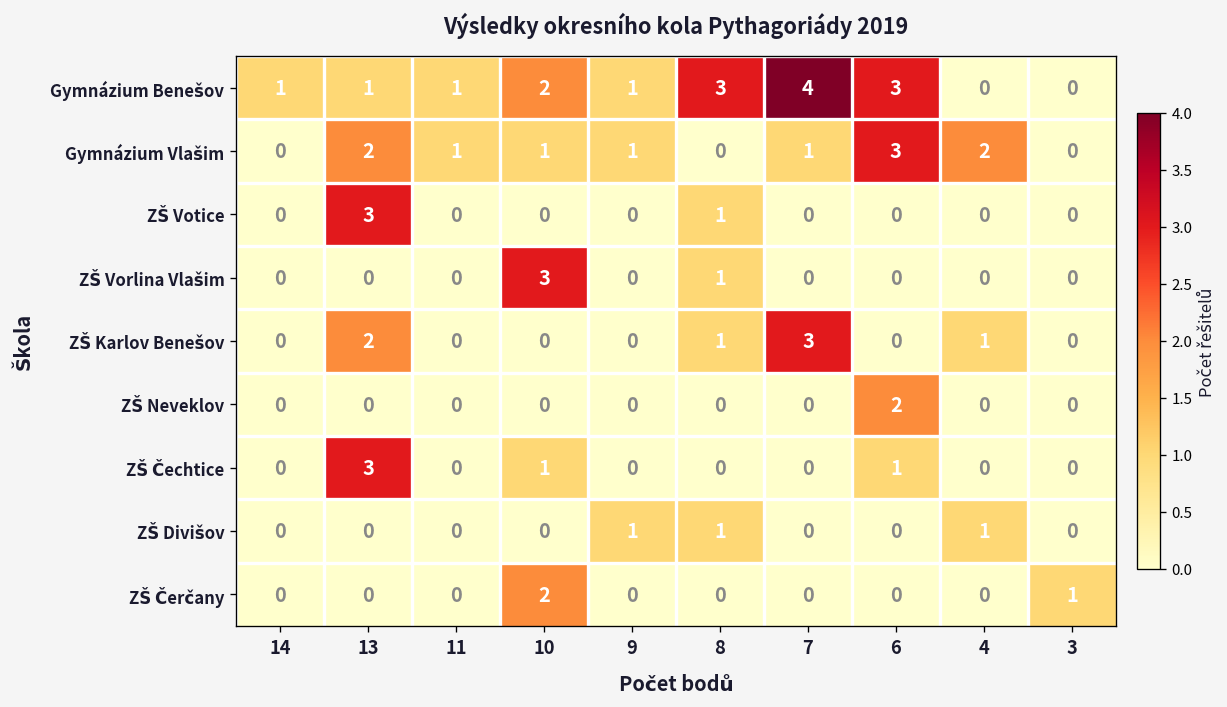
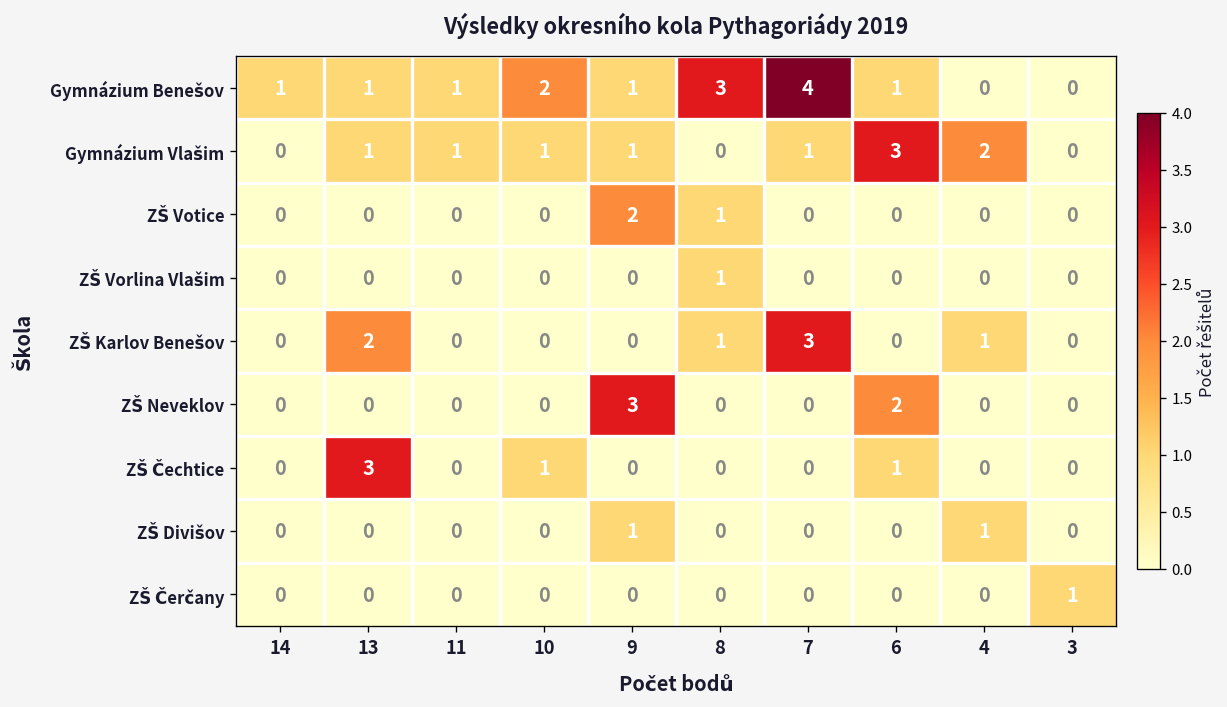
Gymnázium Benešov, 6: 3 -> 1
Gymnázium Vlašim, 13: 2 -> 1
ZŠ Votice, 13: 3 -> 0
ZŠ Votice, 9: 0 -> 2
ZŠ Vorlina Vlašim, 10: 3 -> 0
ZŠ Neveklov, 9: 0 -> 3
ZŠ Divišov, 8: 1 -> 0
ZŠ Čerčany, 10: 2 -> 0
